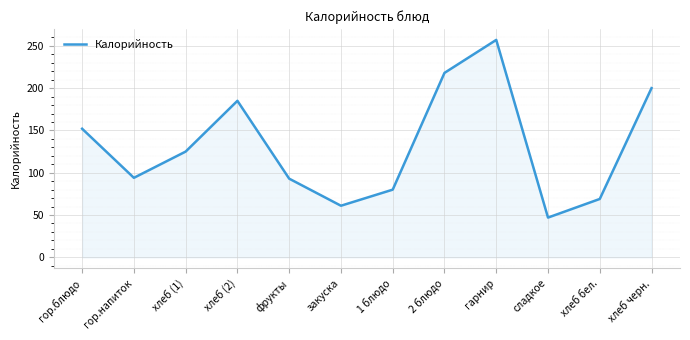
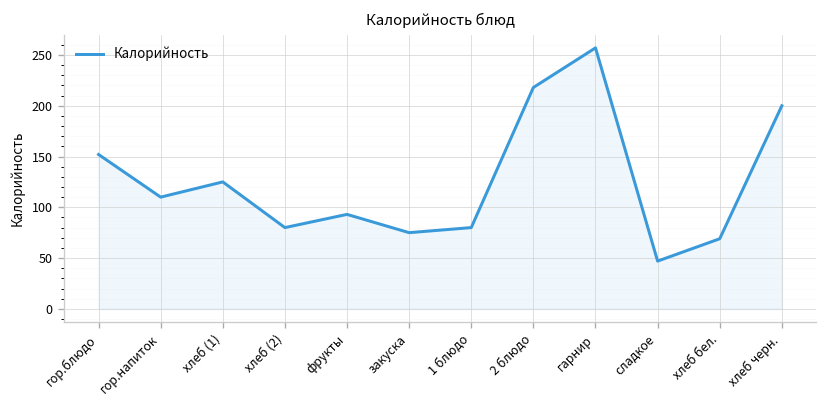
гор.напиток: 90 -> 110
хлеб (2): 190 -> 80
закуска: 60 -> 80
